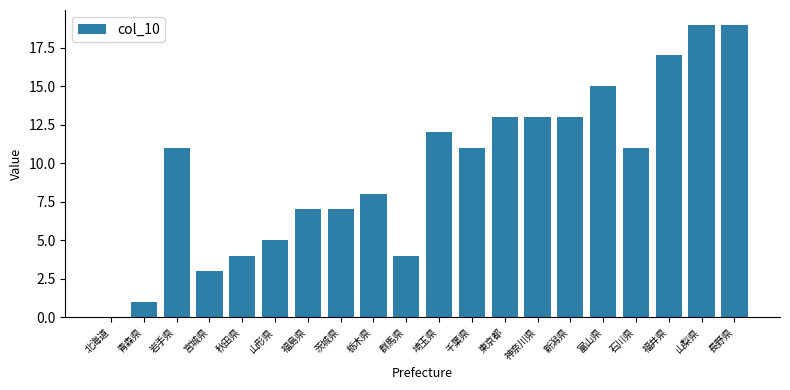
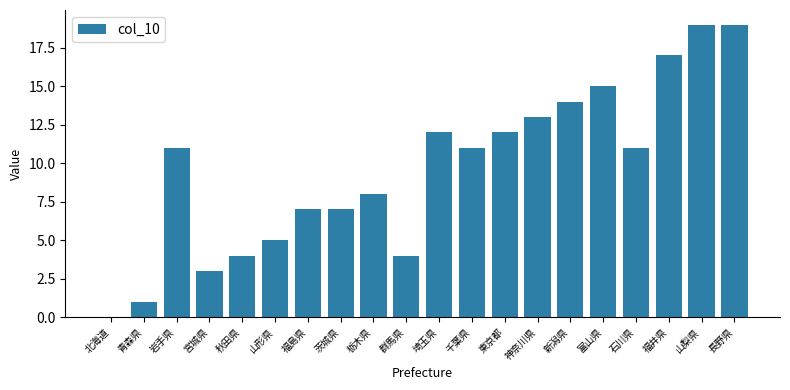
東京都: 13.0 -> 12.0
新潟県: 13.0 -> 14.0
